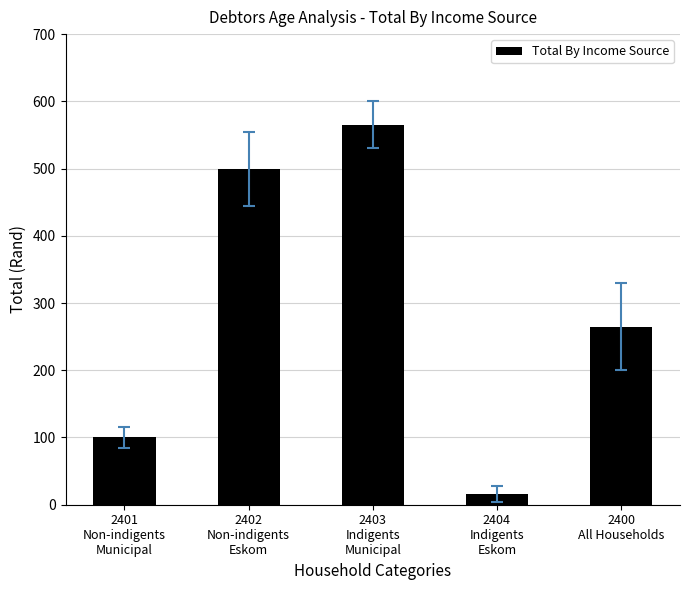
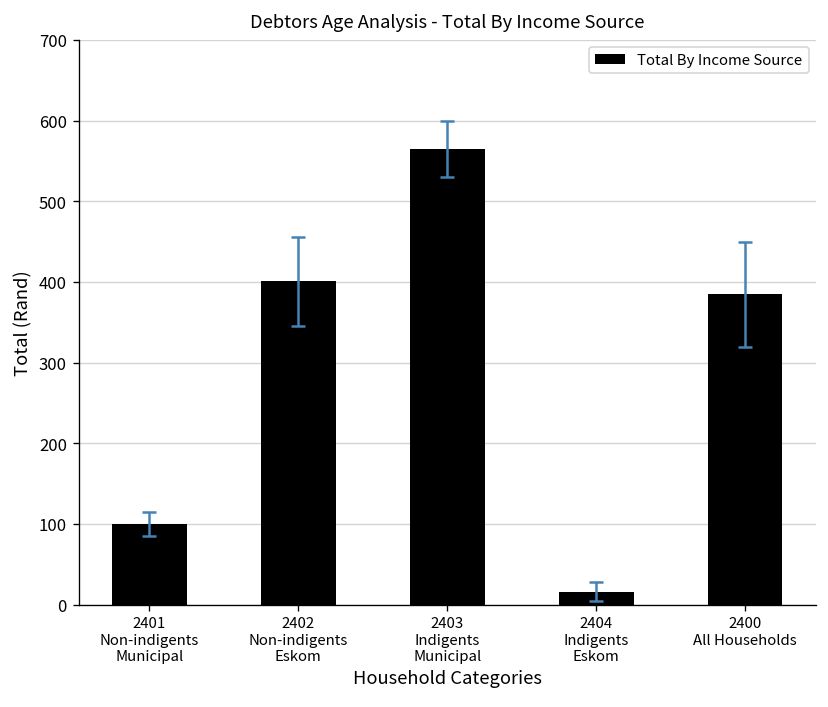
Total By Income Source, 2402 Non-indigents Eskom: 500 -> 400
Total By Income Source, 2400 All Households: 270 -> 390
